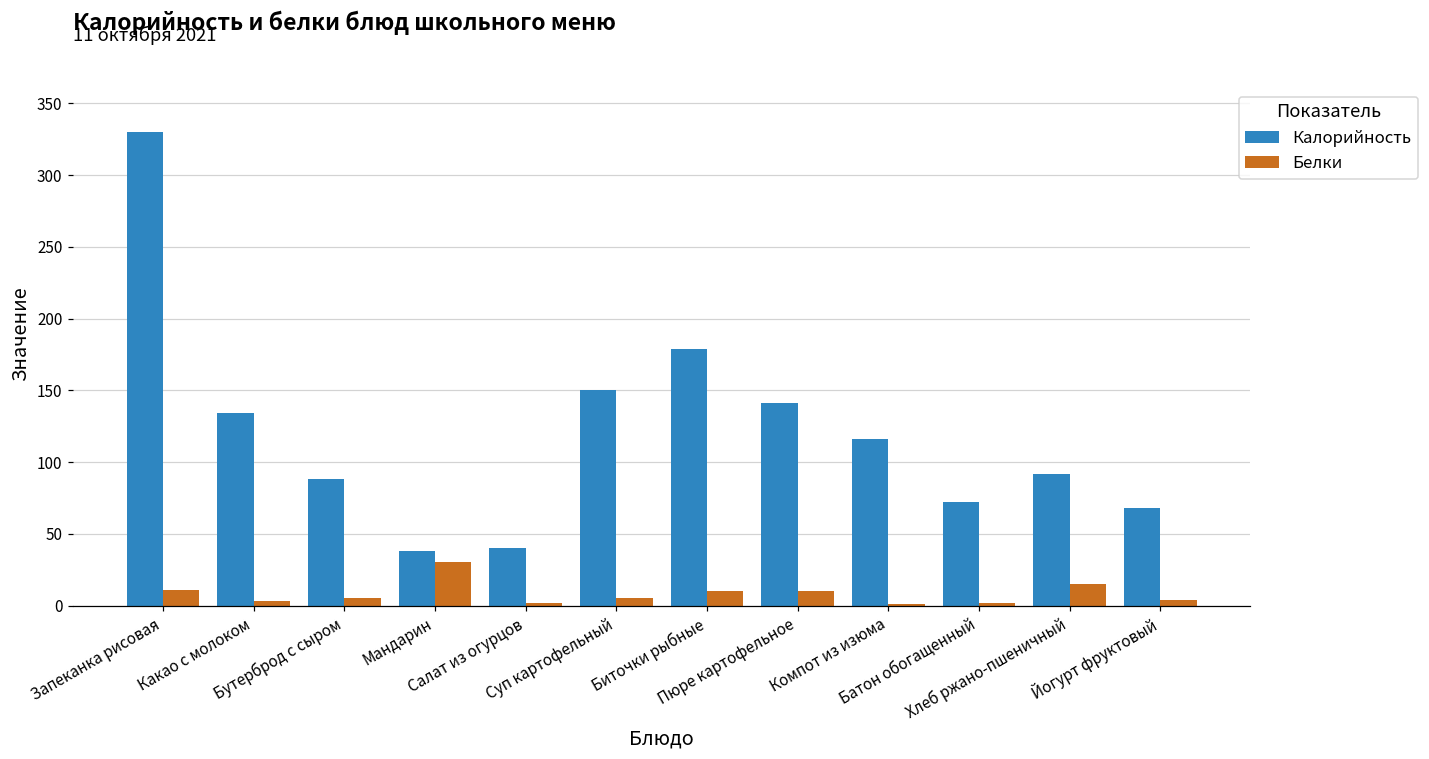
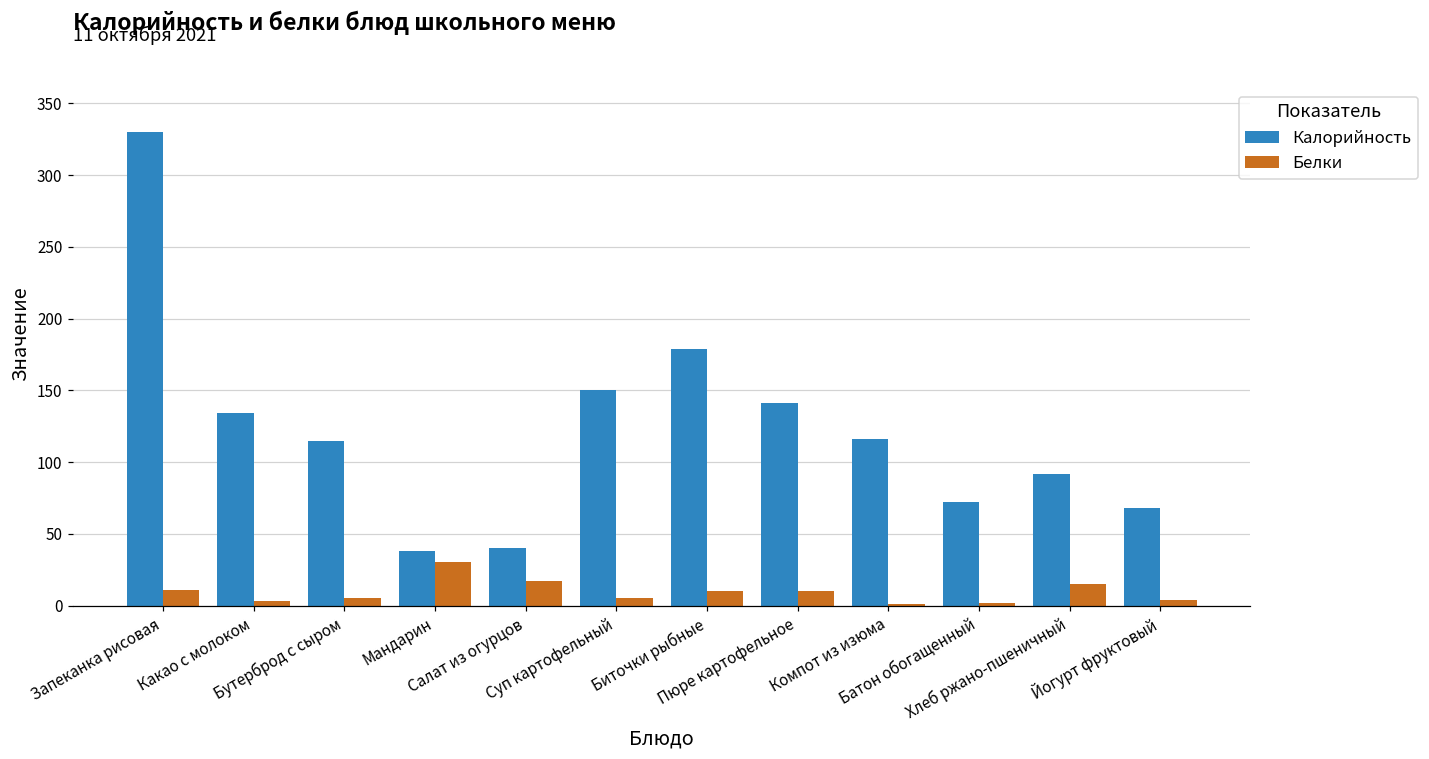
Калорийность, Бутерброд с сыром: 88 -> 115
Белки, Салат из огурцов: 2 -> 17
